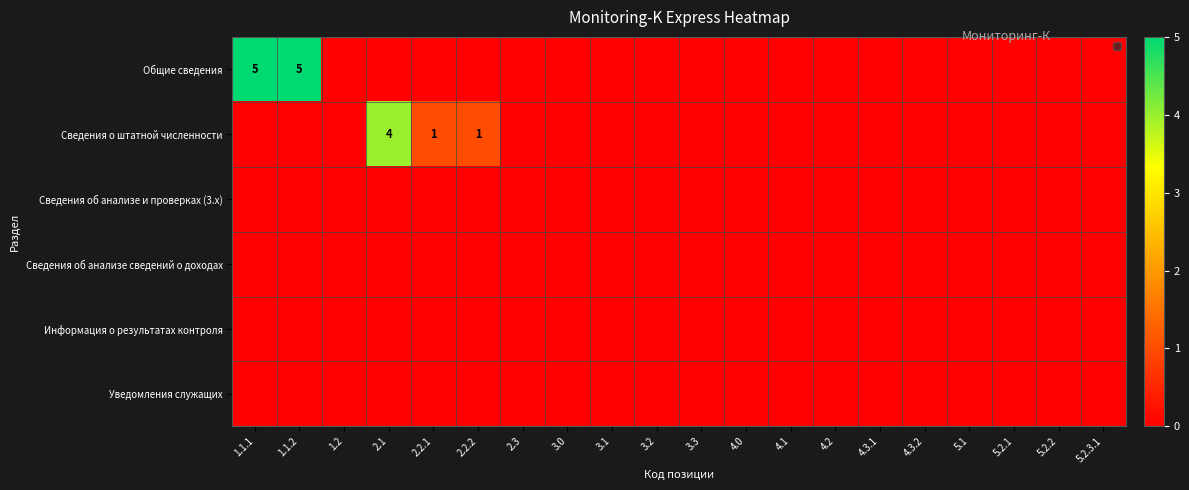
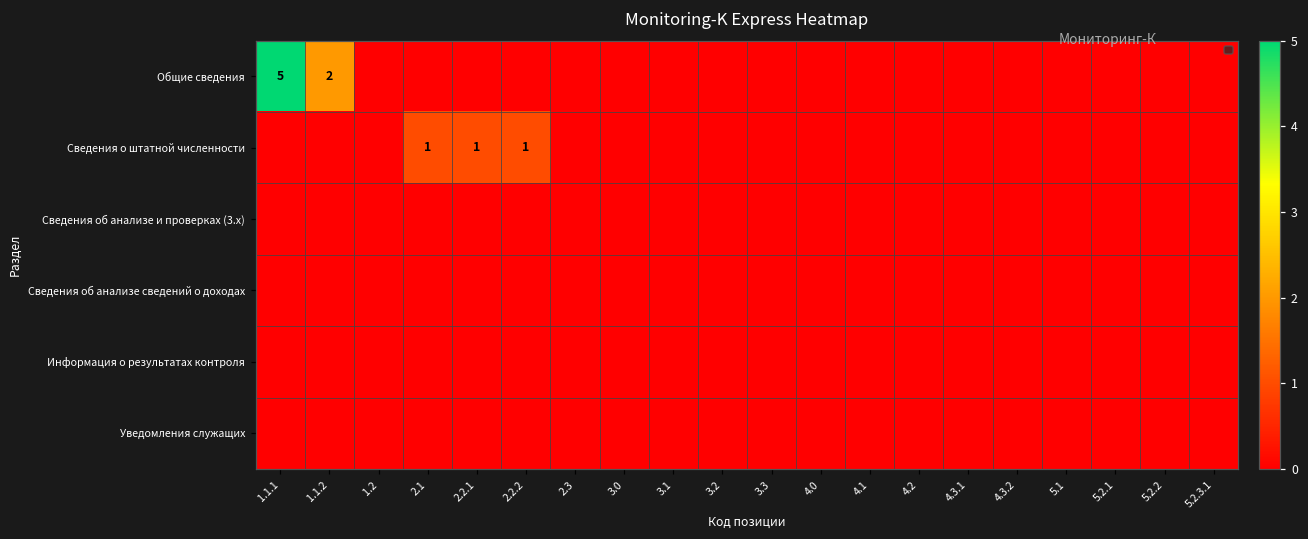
Общие сведения, 1.1.2: 5 -> 2
Сведения о штатной численности, 2.1: 4 -> 1
